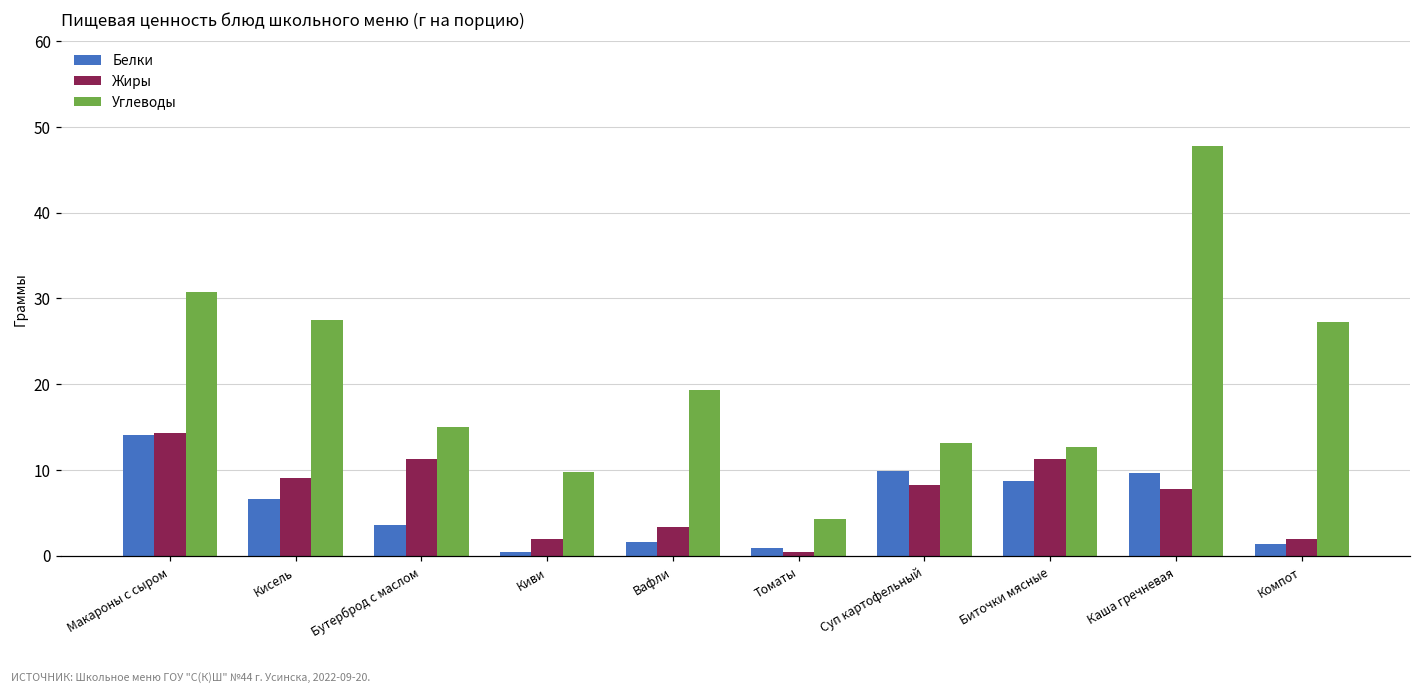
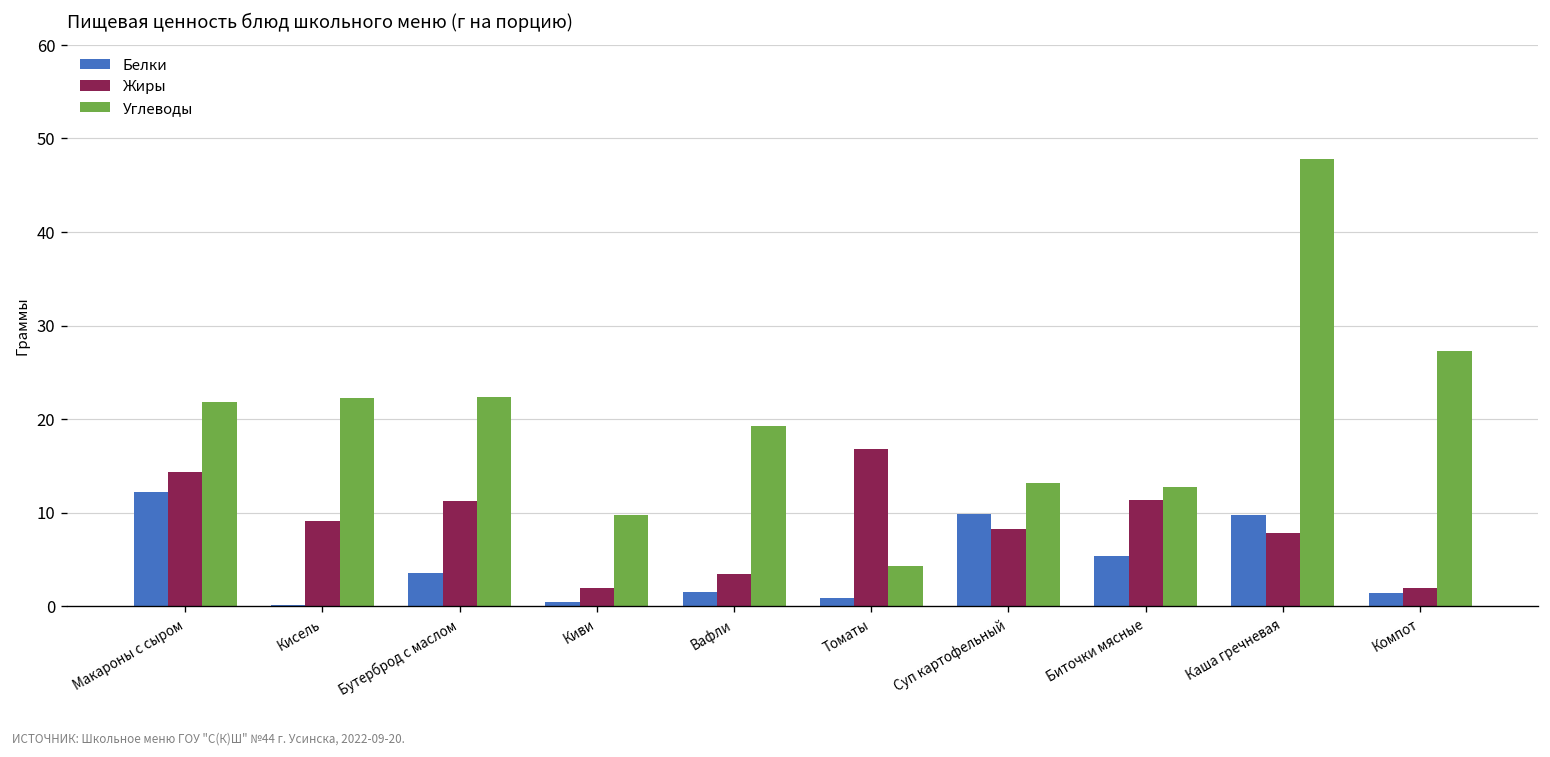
Белки, Макароны с сыром: 14 -> 12
Углеводы, Макароны с сыром: 31 -> 22
Белки, Кисель: 7 -> 0
Углеводы, Кисель: 28 -> 22
Углеводы, Бутерброд с маслом: 15 -> 22
Жиры, Томаты: 0 -> 17
Белки, Биточки мясные: 9 -> 5
